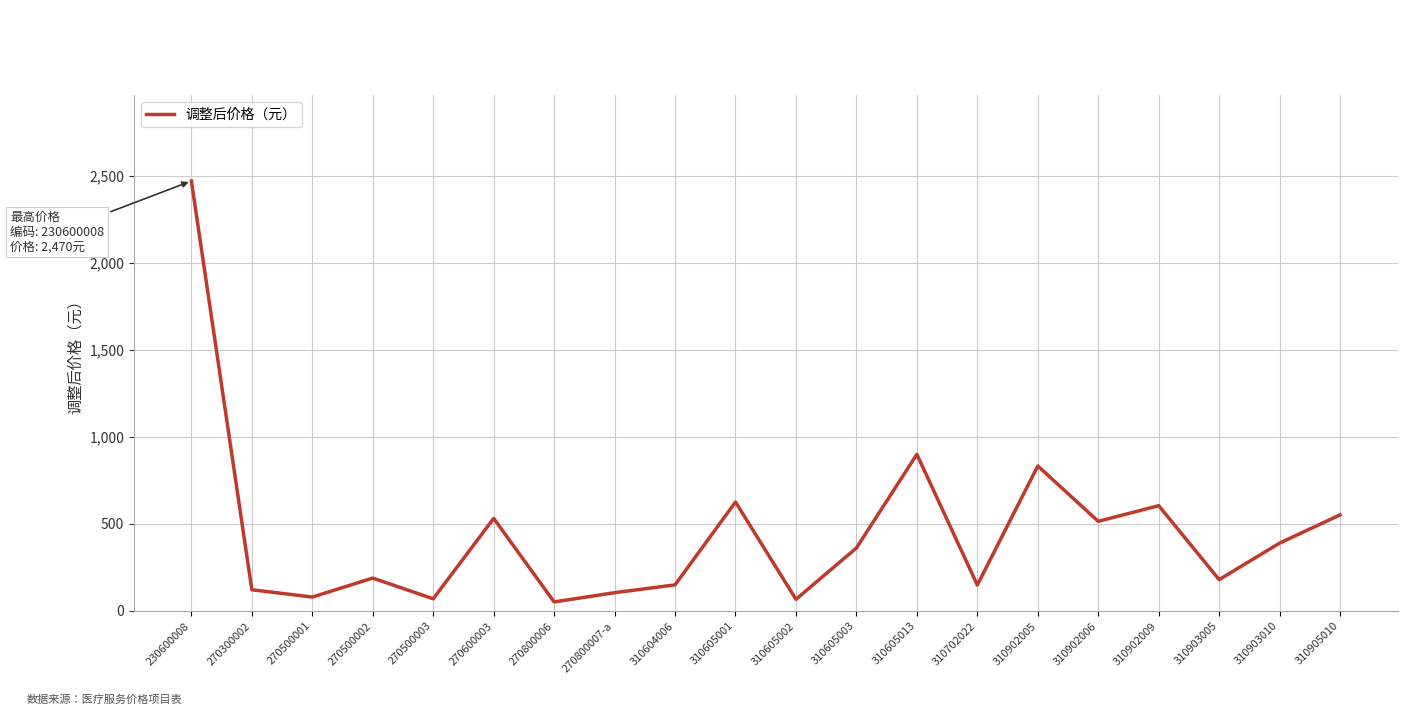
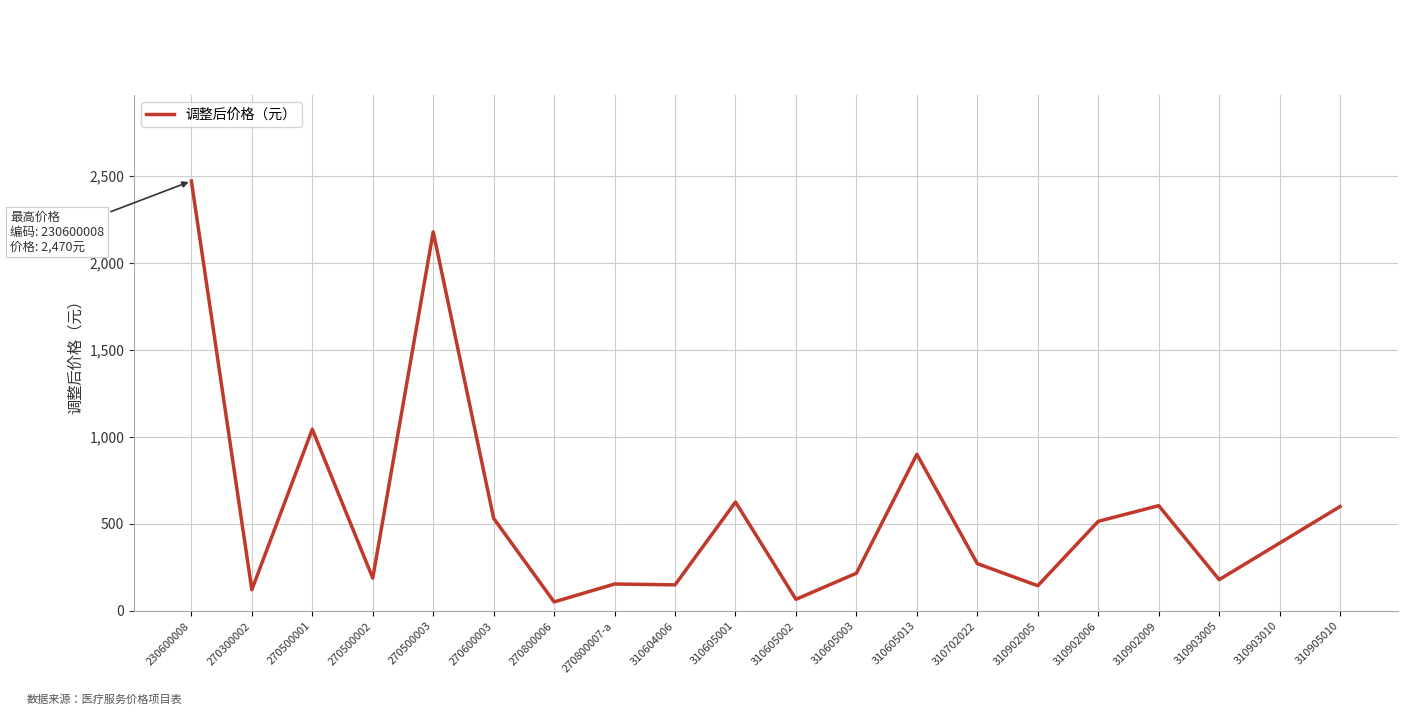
270500001: 80 -> 1,040
270500003: 70 -> 2,180
270800007-a: 110 -> 160
310605003: 360 -> 220
310702022: 150 -> 270
310902005: 830 -> 150
310905010: 550 -> 600
